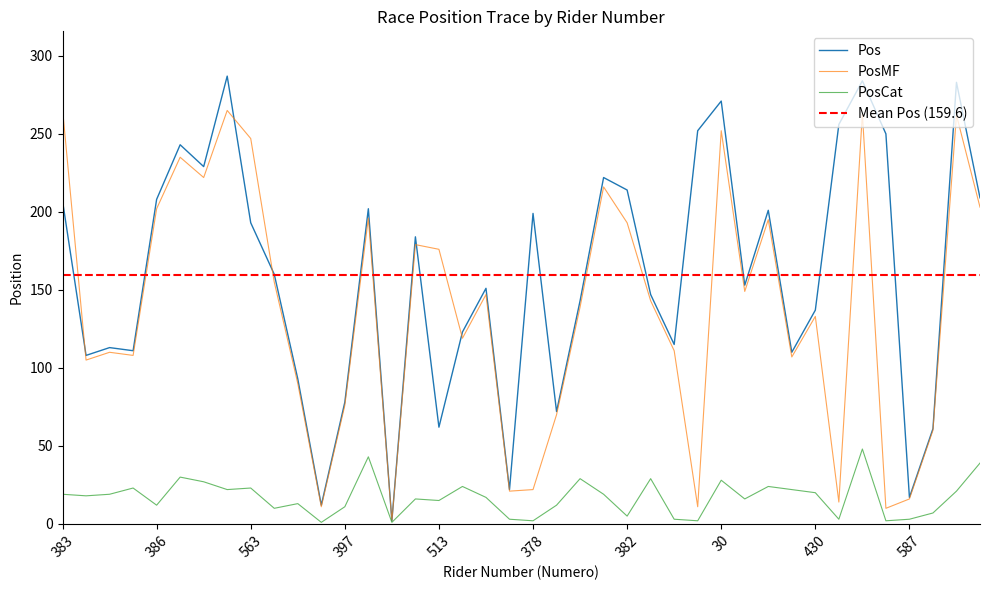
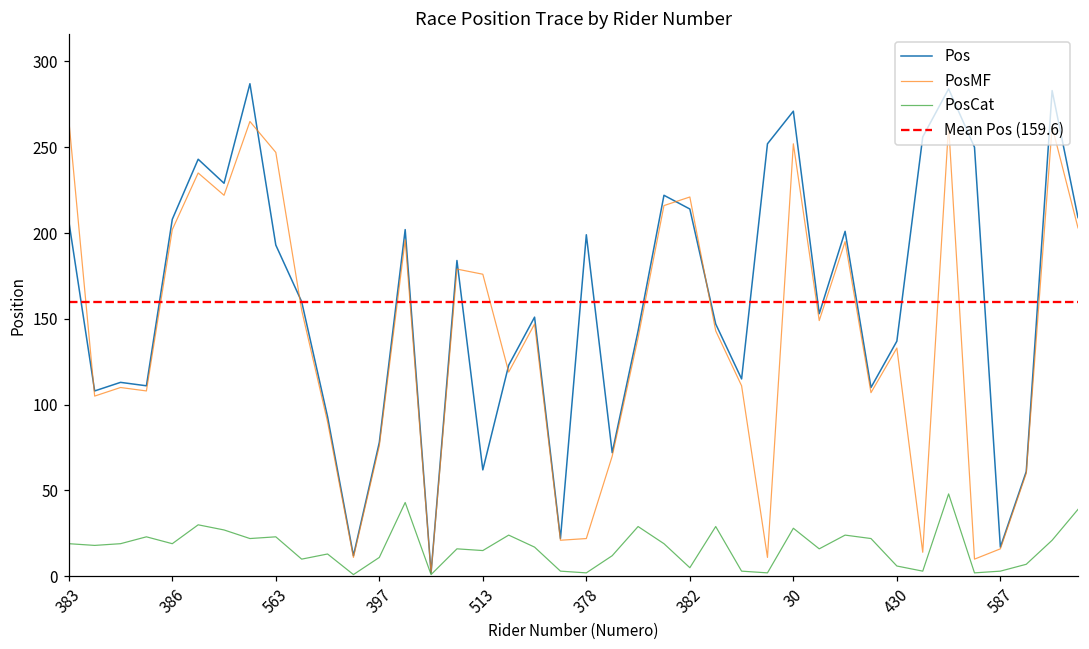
PosCat, 386: 12 -> 19
PosMF, 382: 193 -> 221
PosCat, 430: 20 -> 6
